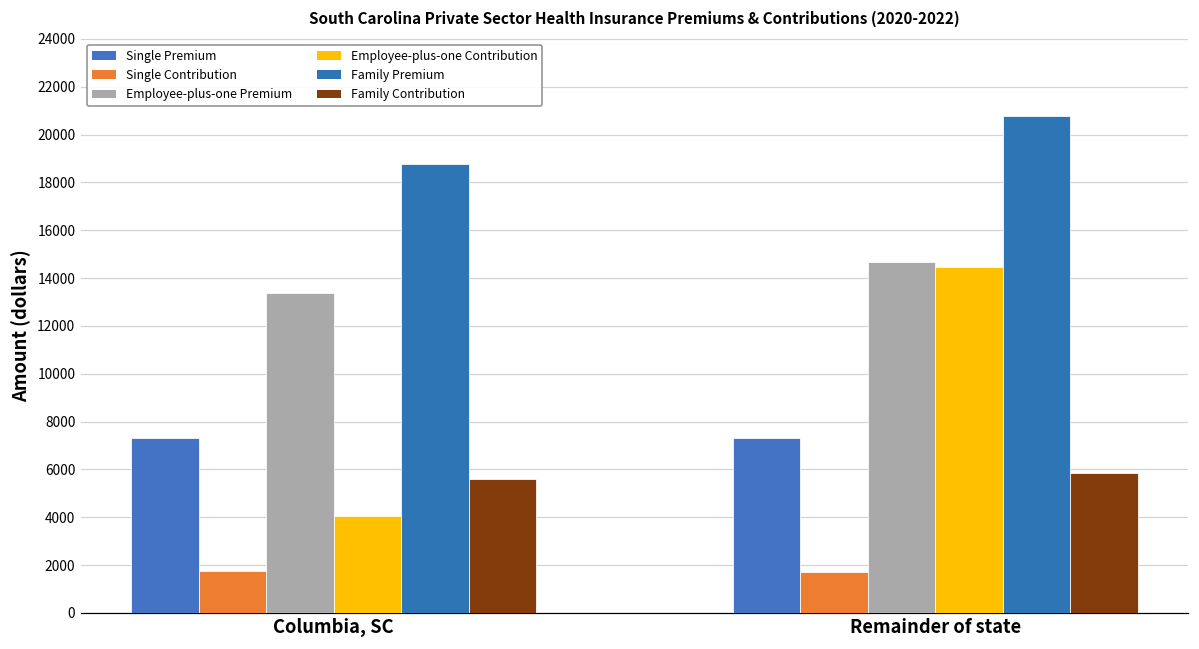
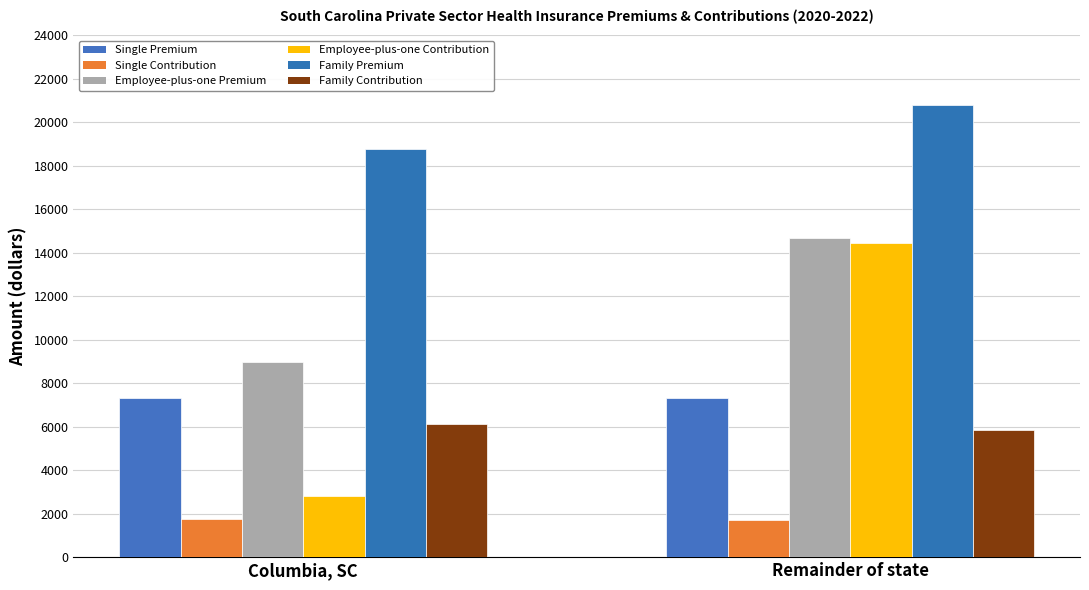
Employee-plus-one Premium, Columbia, SC: 13400 -> 9000
Employee-plus-one Contribution, Columbia, SC: 4100 -> 2800
Family Contribution, Columbia, SC: 5600 -> 6100
